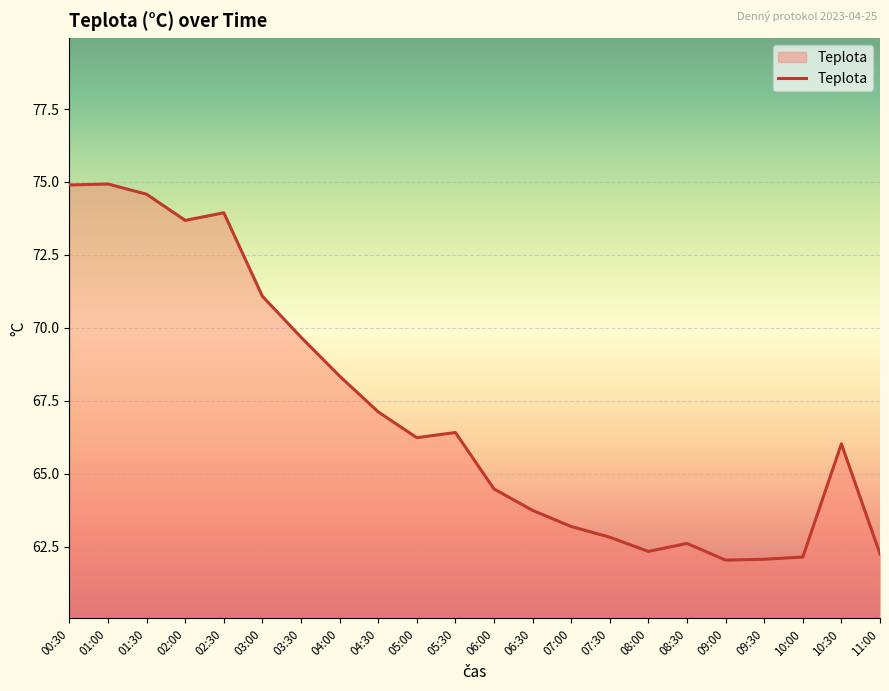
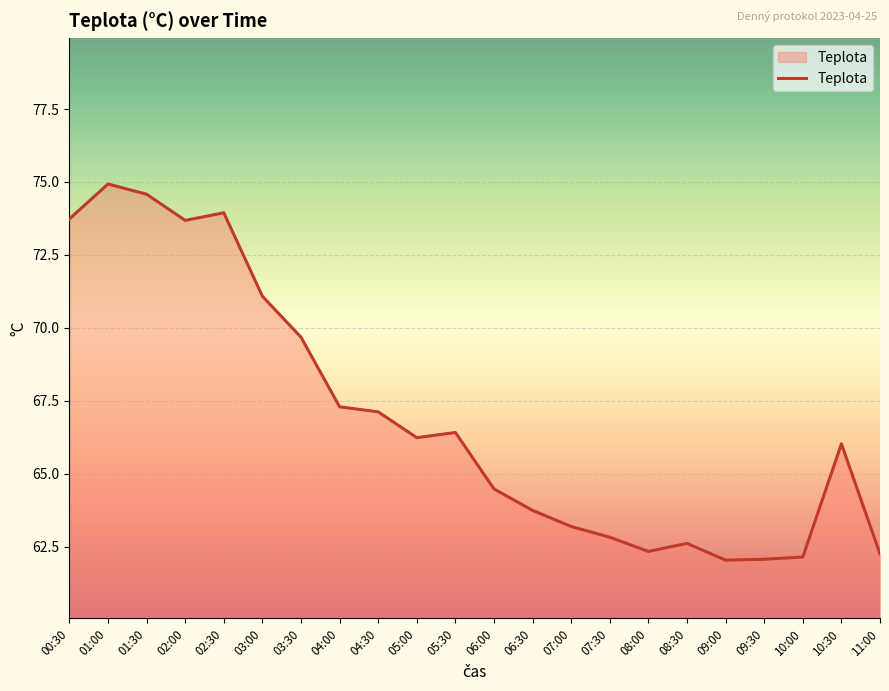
00:30: 74.9 -> 73.7
04:00: 68.3 -> 67.3
